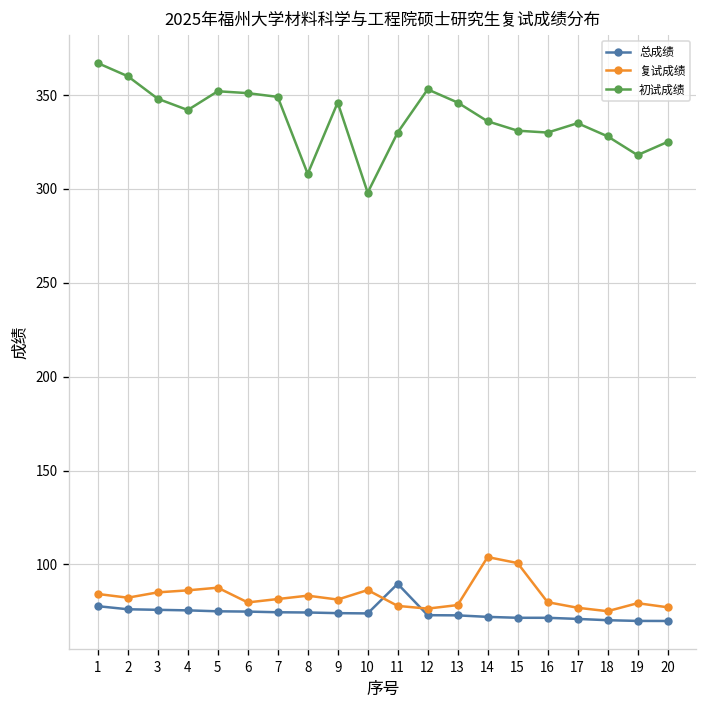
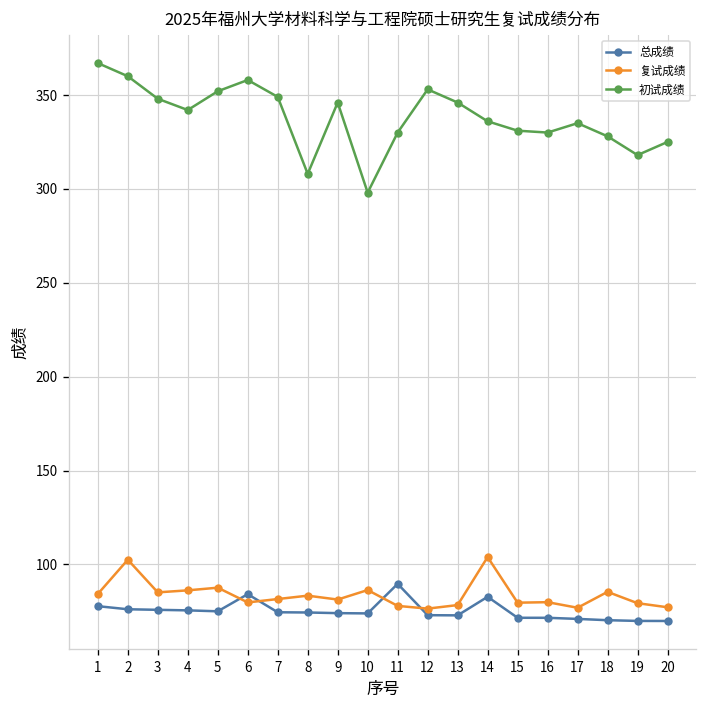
复试成绩, 2: 82 -> 102
总成绩, 6: 75 -> 84
初试成绩, 6: 351 -> 358
总成绩, 14: 72 -> 83
复试成绩, 15: 101 -> 80
复试成绩, 18: 75 -> 85
